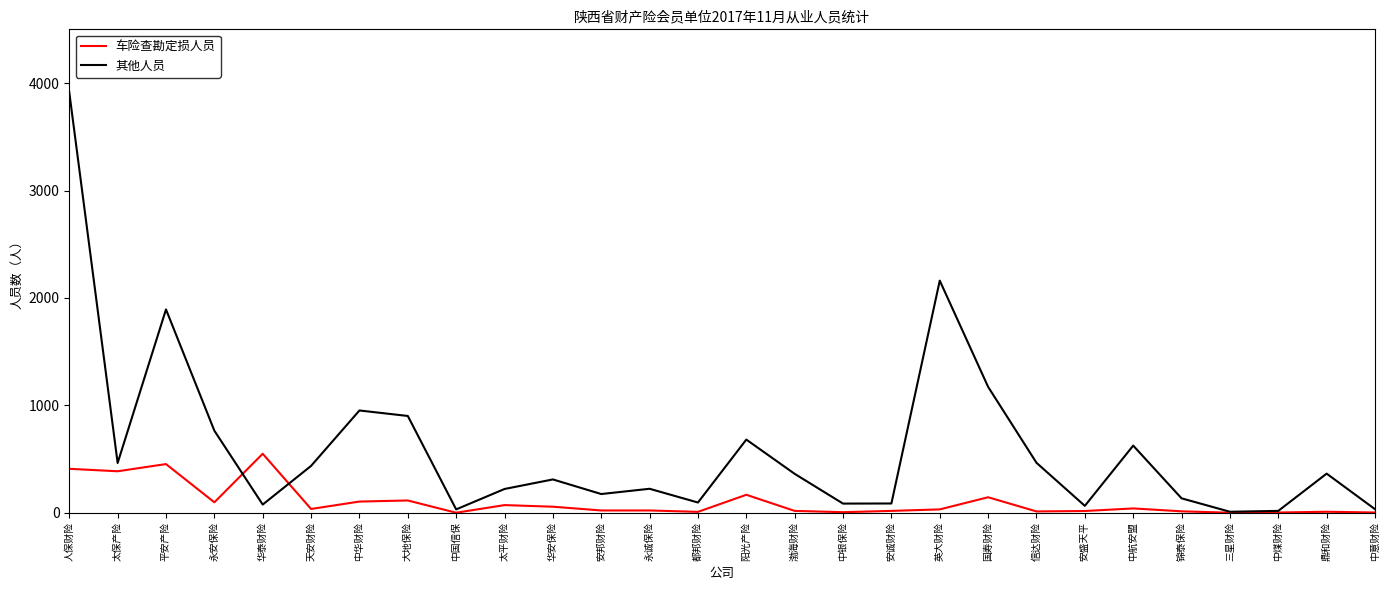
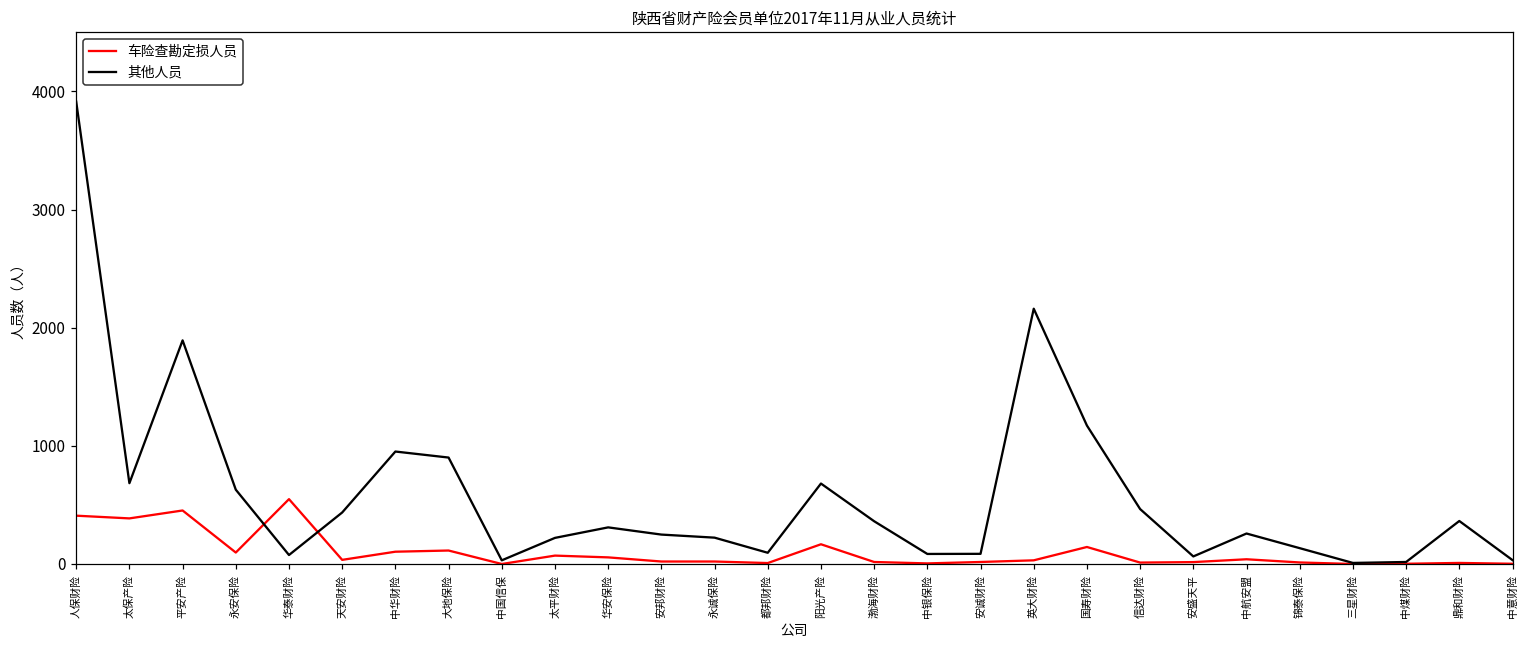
其他人员, 太保产险: 460 -> 680
其他人员, 永安保险: 760 -> 630
其他人员, 安邦财险: 170 -> 250
其他人员, 中航安盟: 630 -> 260
